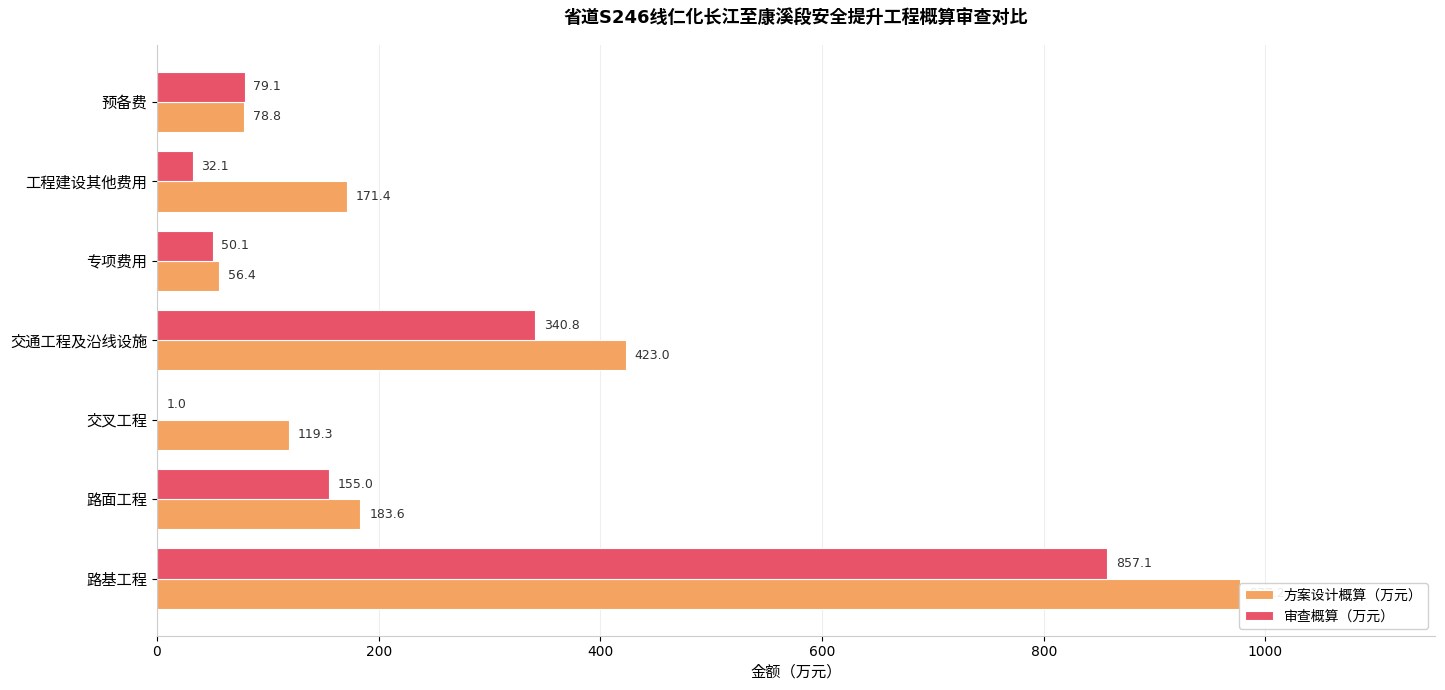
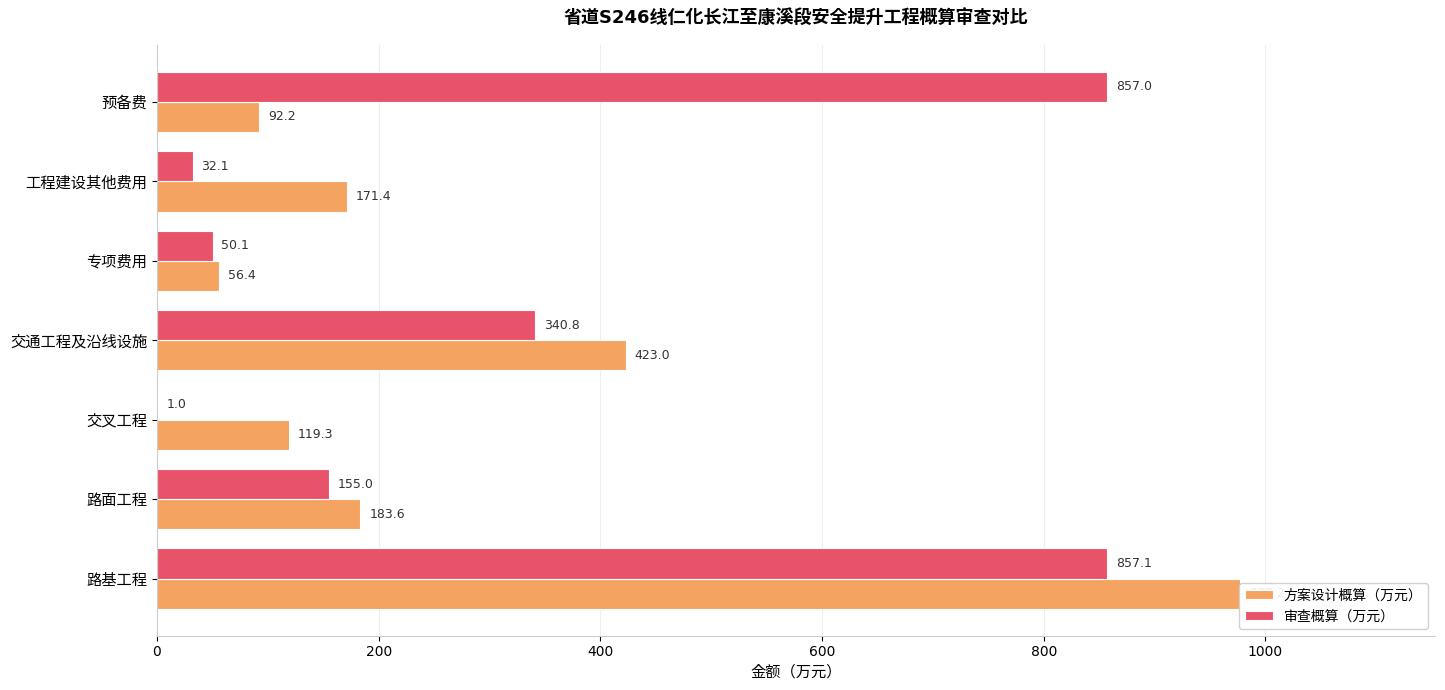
审查概算（万元）, 预备费: 79.1 -> 857.0
方案设计概算（万元）, 预备费: 78.8 -> 92.2
